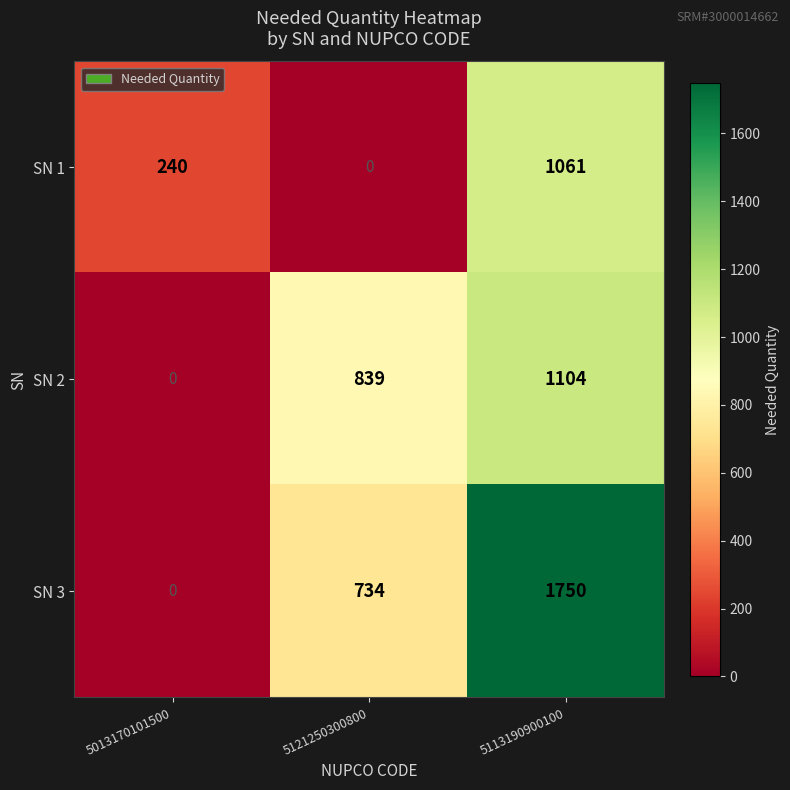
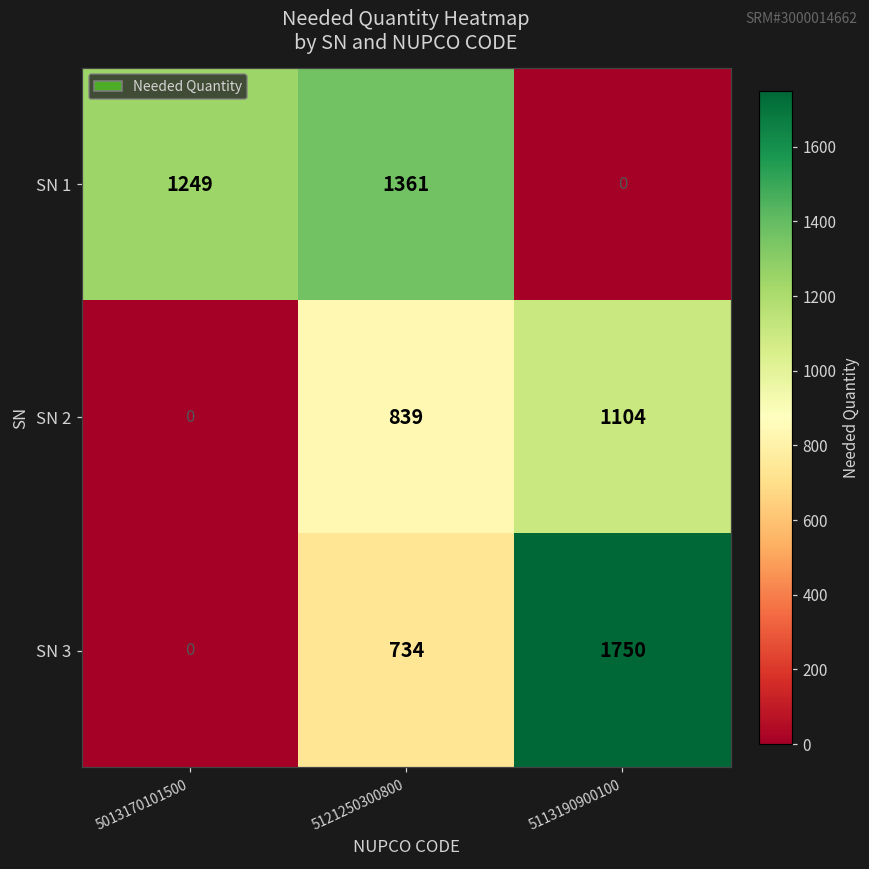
SN 1, 5013170101500: 240 -> 1249
SN 1, 5121250300800: 0 -> 1361
SN 1, 5113190900100: 1061 -> 0
